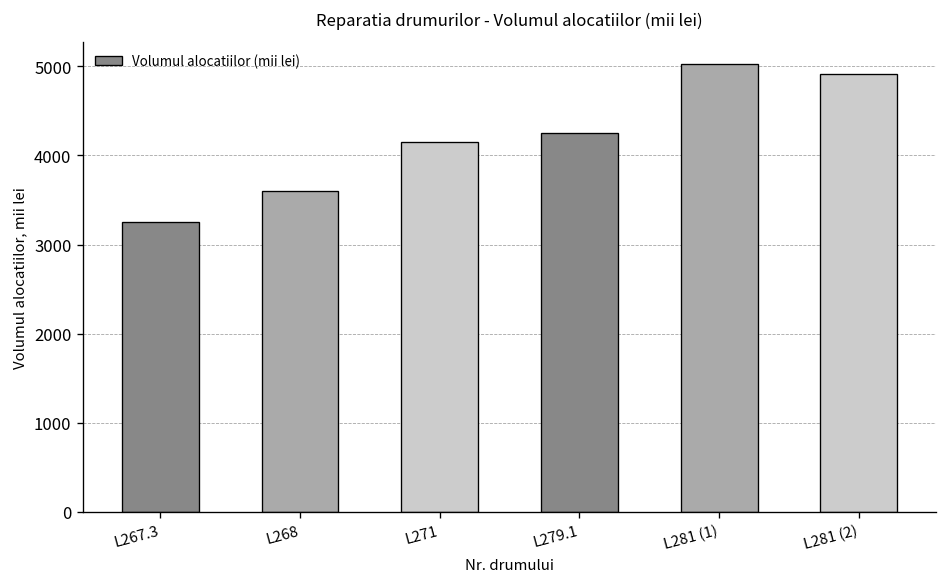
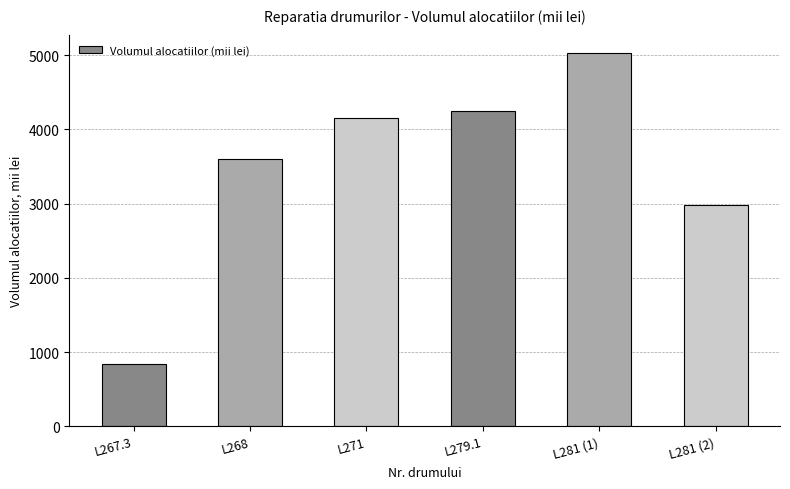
L267.3: 3200 -> 800
L281 (2): 4900 -> 3000
